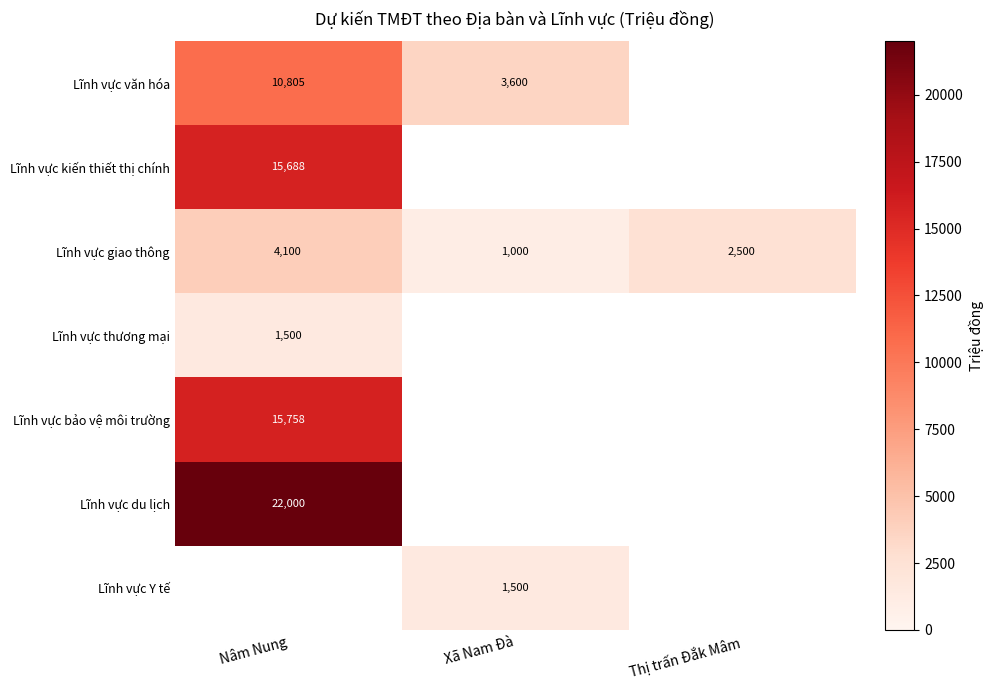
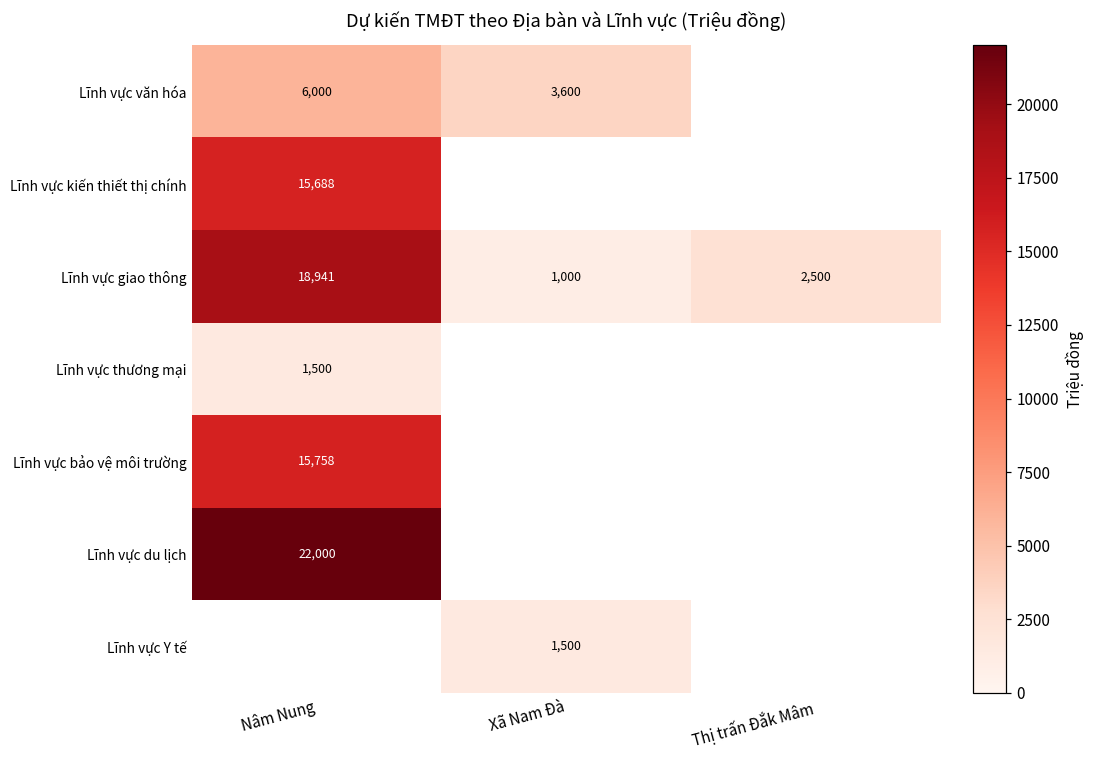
Lĩnh vực văn hóa, Nâm Nung: 10,805 -> 6,000
Lĩnh vực giao thông, Nâm Nung: 4,100 -> 18,941
